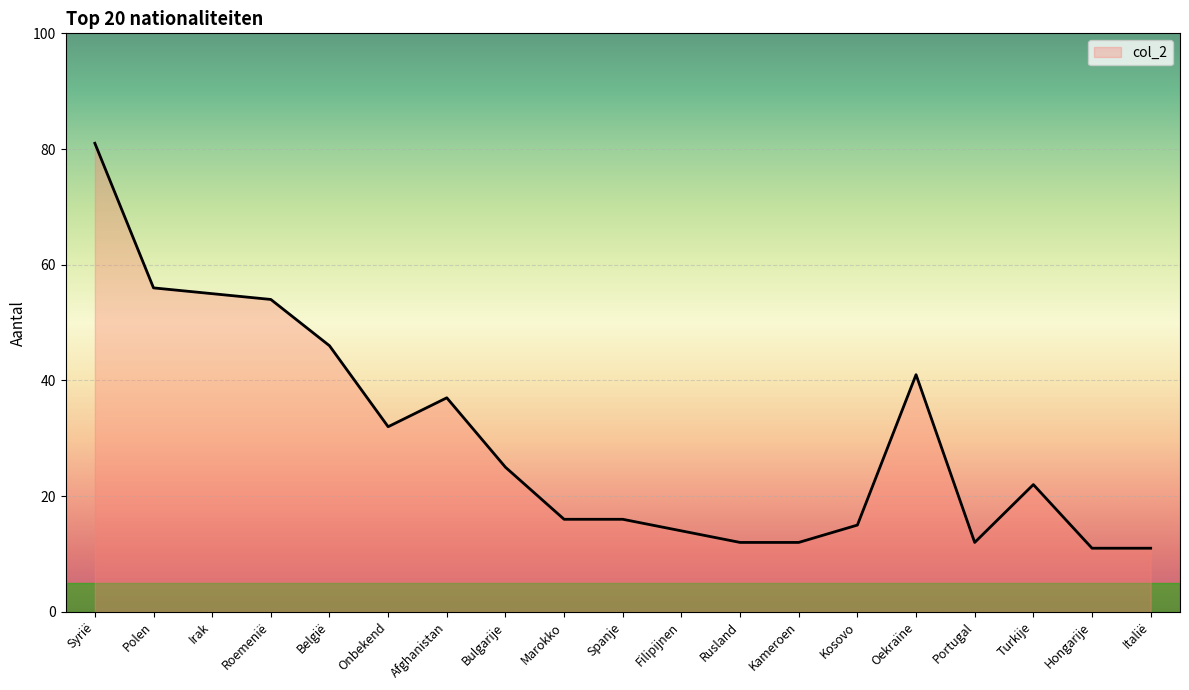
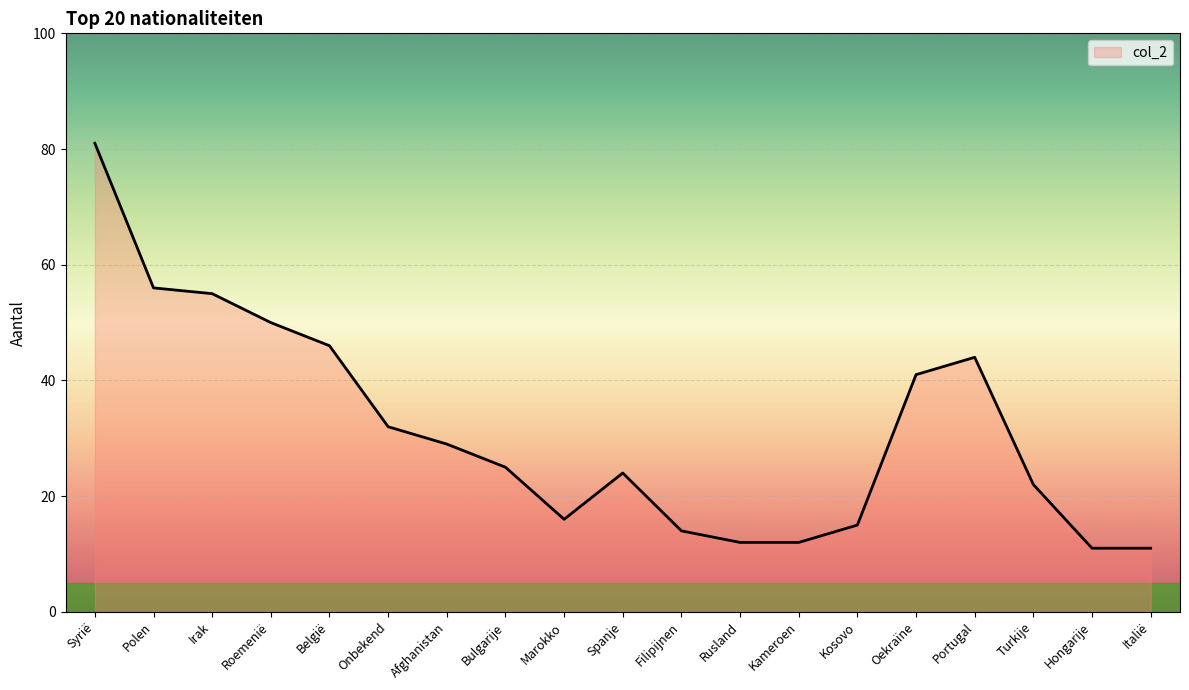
Roemenië: 54 -> 50
Afghanistan: 37 -> 29
Spanje: 16 -> 24
Portugal: 12 -> 44
